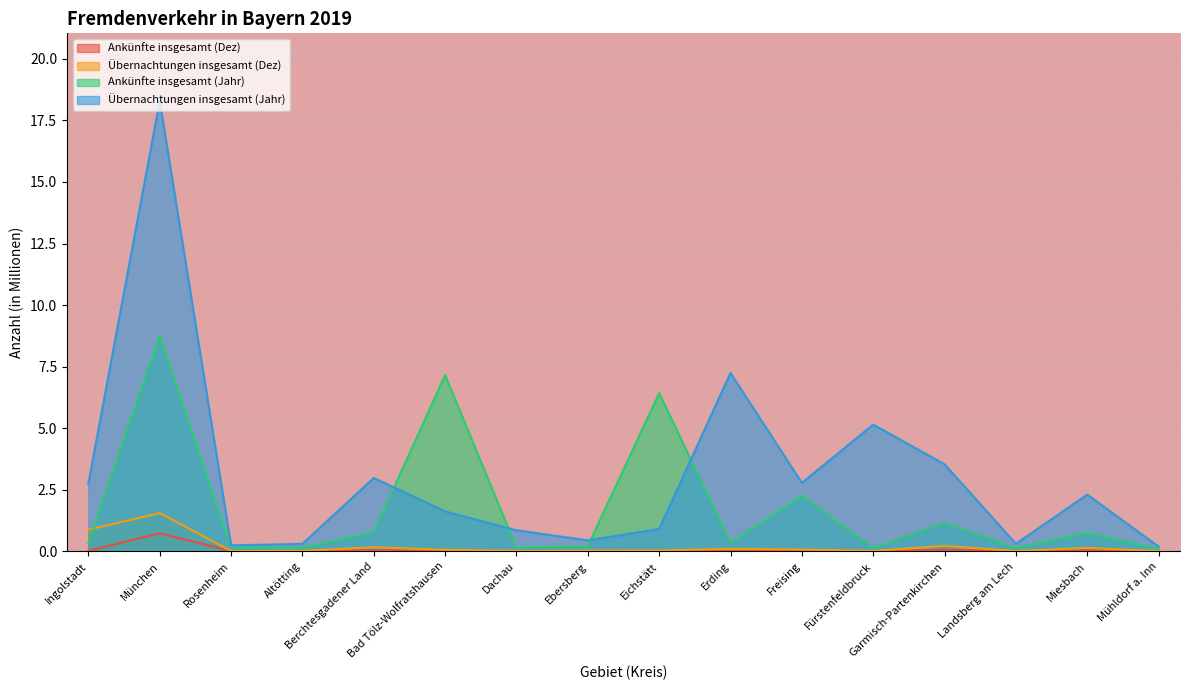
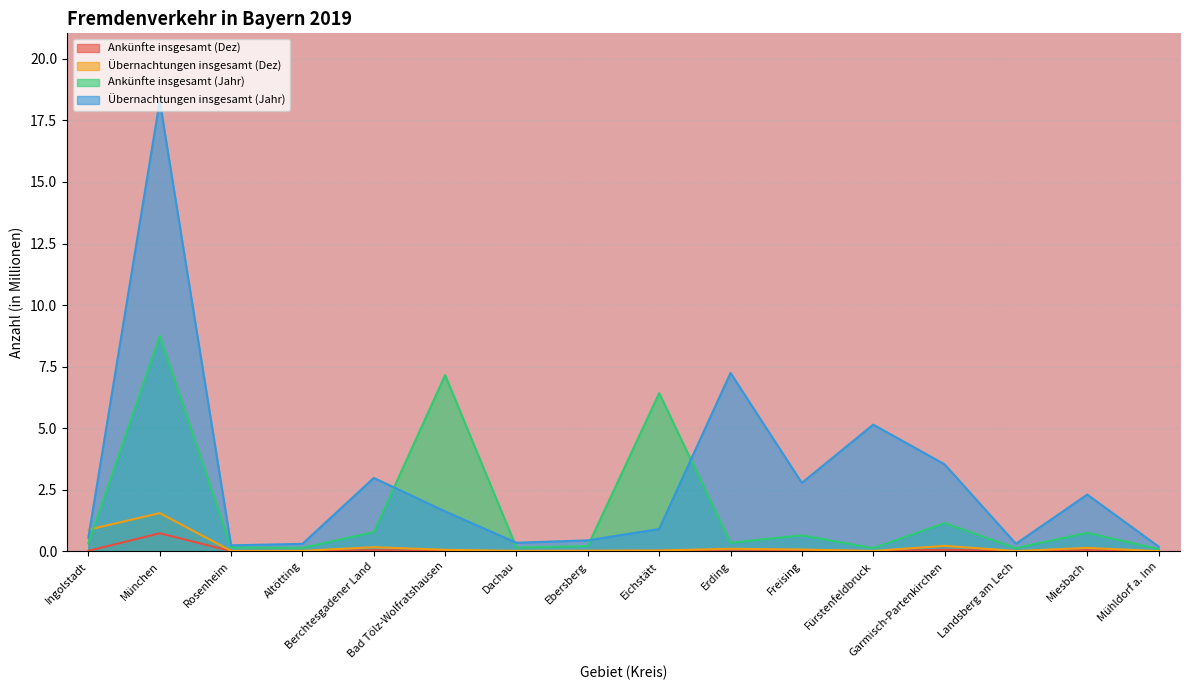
Übernachtungen insgesamt (Jahr), Ingolstadt: 2.8 -> 0.6
Übernachtungen insgesamt (Jahr), Dachau: 0.9 -> 0.3
Ankünfte insgesamt (Jahr), Freising: 2.3 -> 0.7
